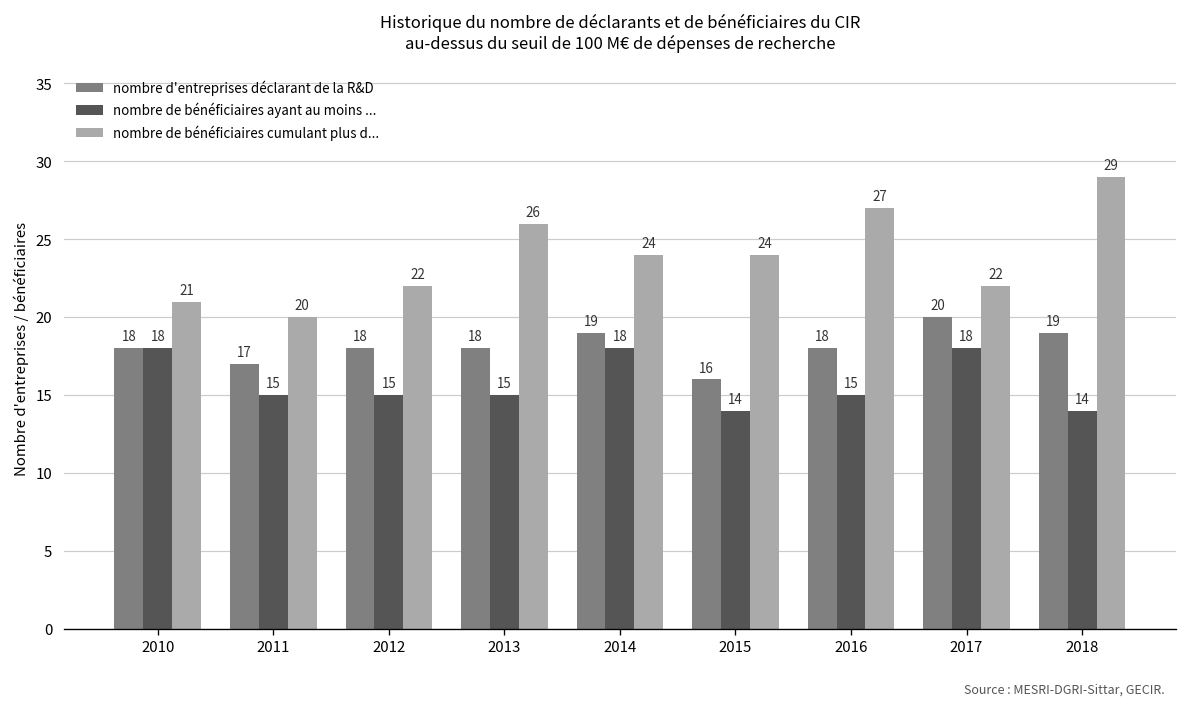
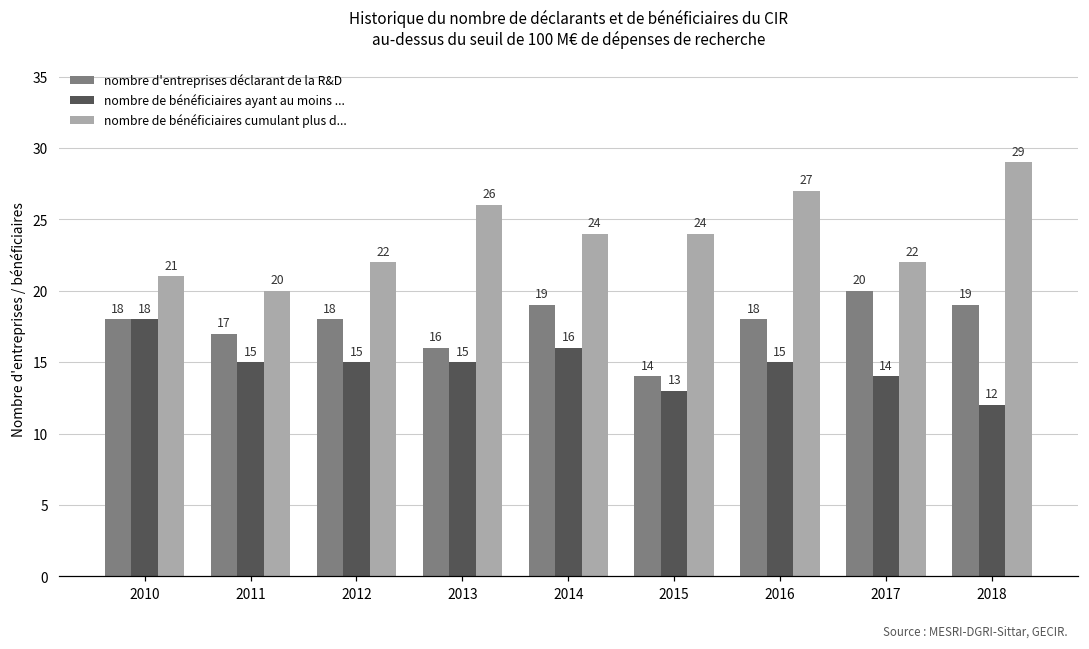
nombre d'entreprises déclarant de la R&D, 2013: 18 -> 16
nombre de bénéficiaires ayant au moins ..., 2014: 18 -> 16
nombre d'entreprises déclarant de la R&D, 2015: 16 -> 14
nombre de bénéficiaires ayant au moins ..., 2015: 14 -> 13
nombre de bénéficiaires ayant au moins ..., 2017: 18 -> 14
nombre de bénéficiaires ayant au moins ..., 2018: 14 -> 12
